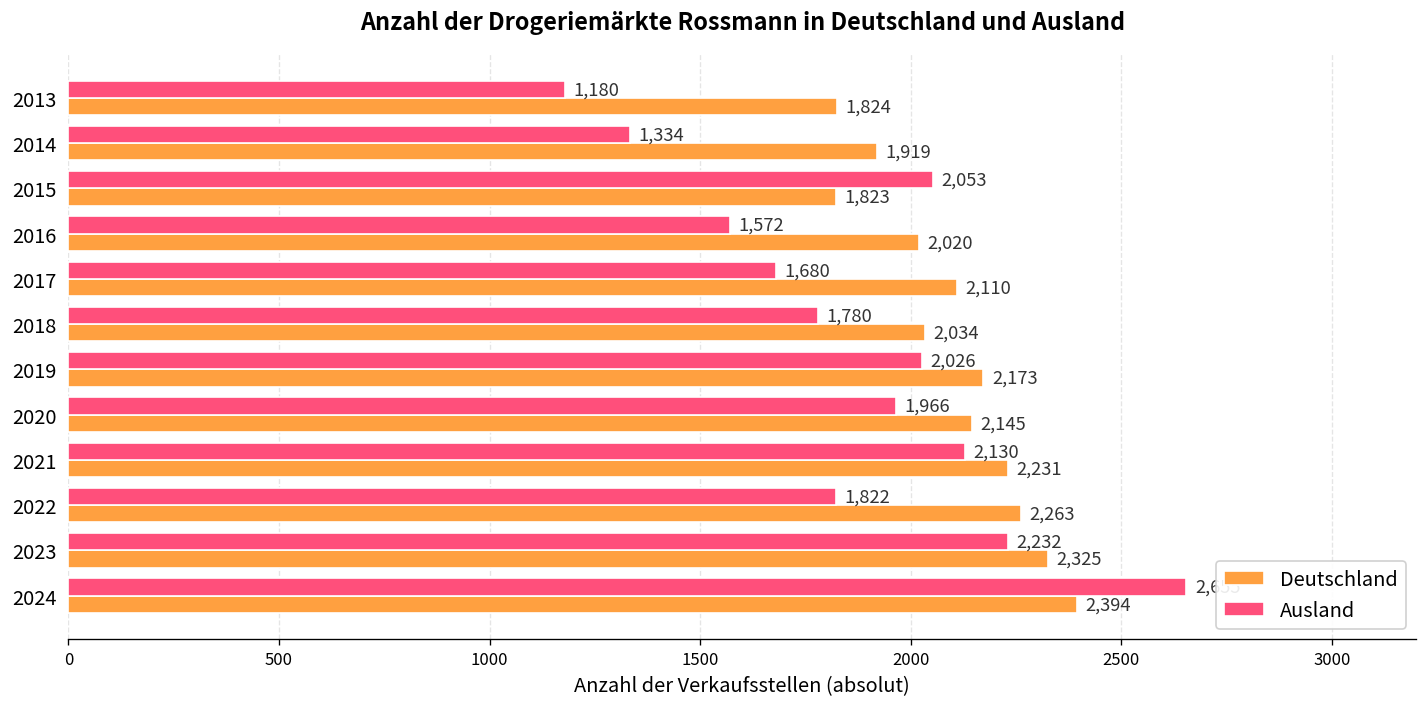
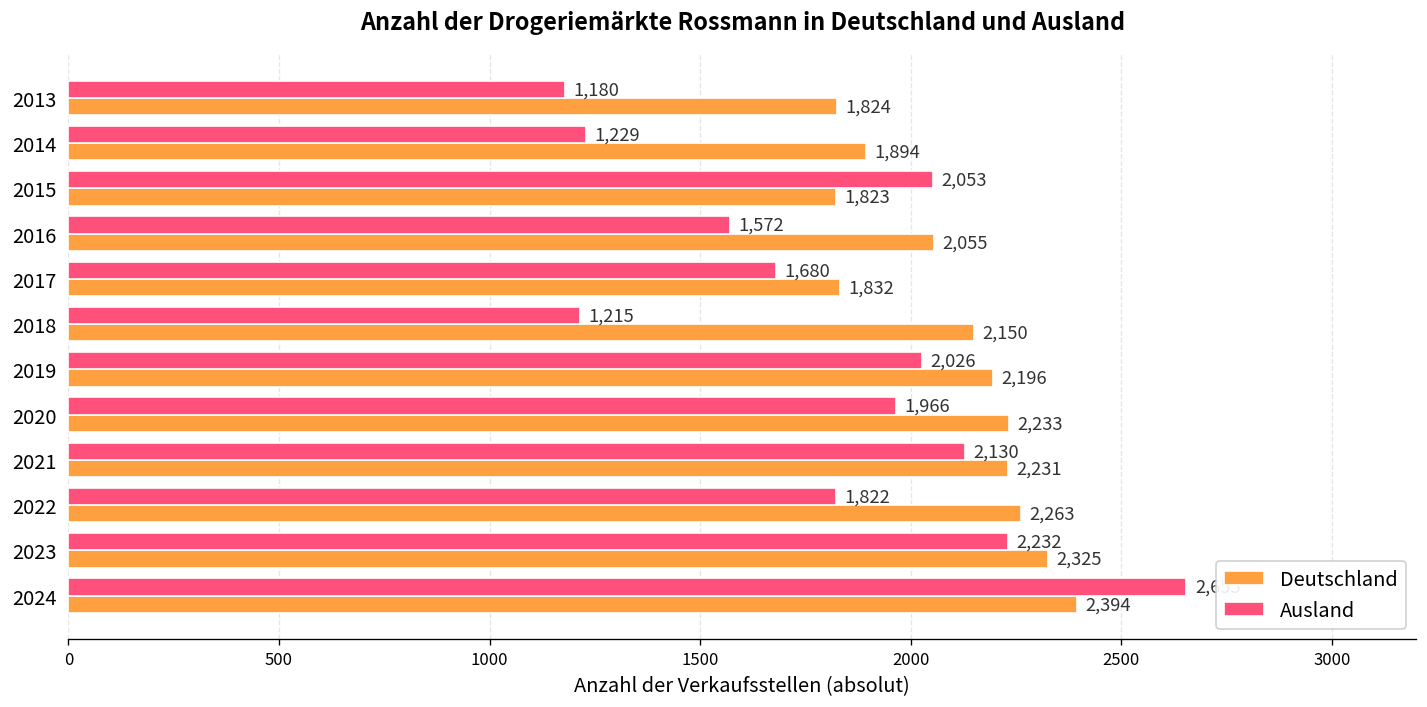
Ausland, 2014: 1,334 -> 1,229
Deutschland, 2014: 1,919 -> 1,894
Deutschland, 2016: 2,020 -> 2,055
Deutschland, 2017: 2,110 -> 1,832
Ausland, 2018: 1,780 -> 1,215
Deutschland, 2018: 2,034 -> 2,150
Deutschland, 2019: 2,173 -> 2,196
Deutschland, 2020: 2,145 -> 2,233
